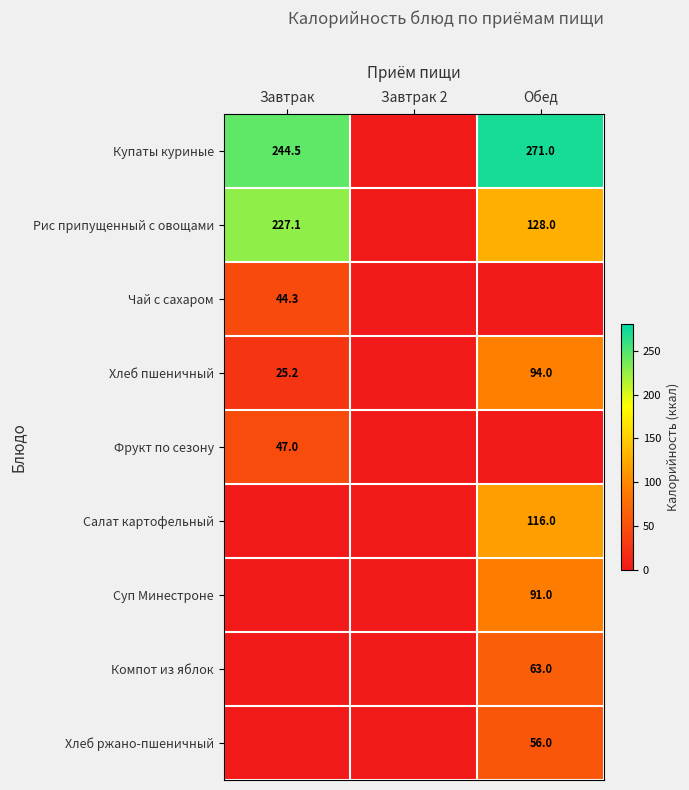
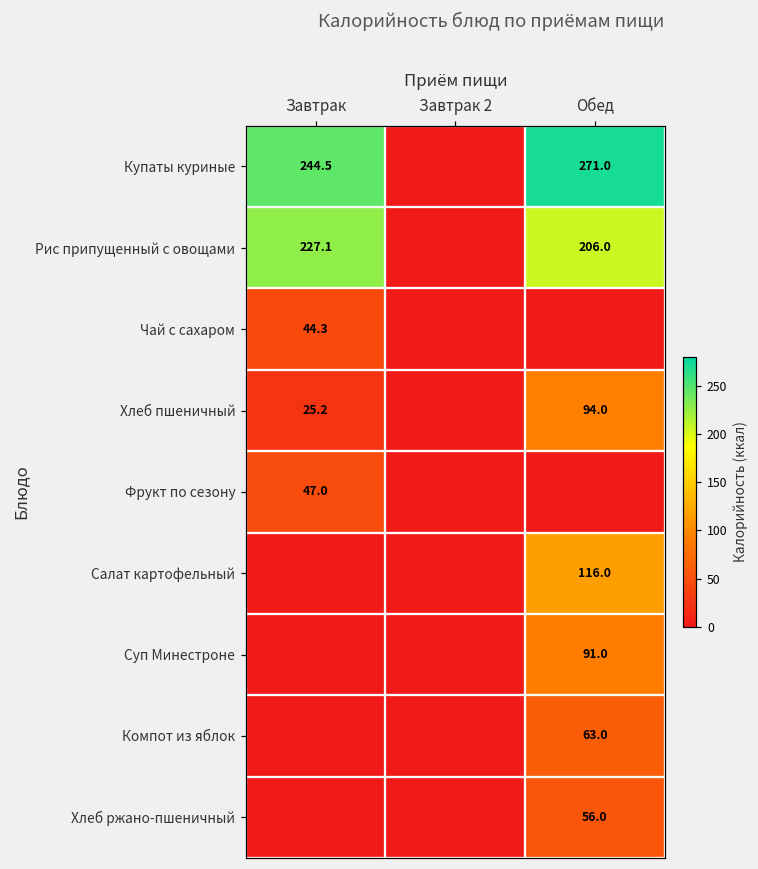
Рис припущенный с овощами, Обед: 128.0 -> 206.0
